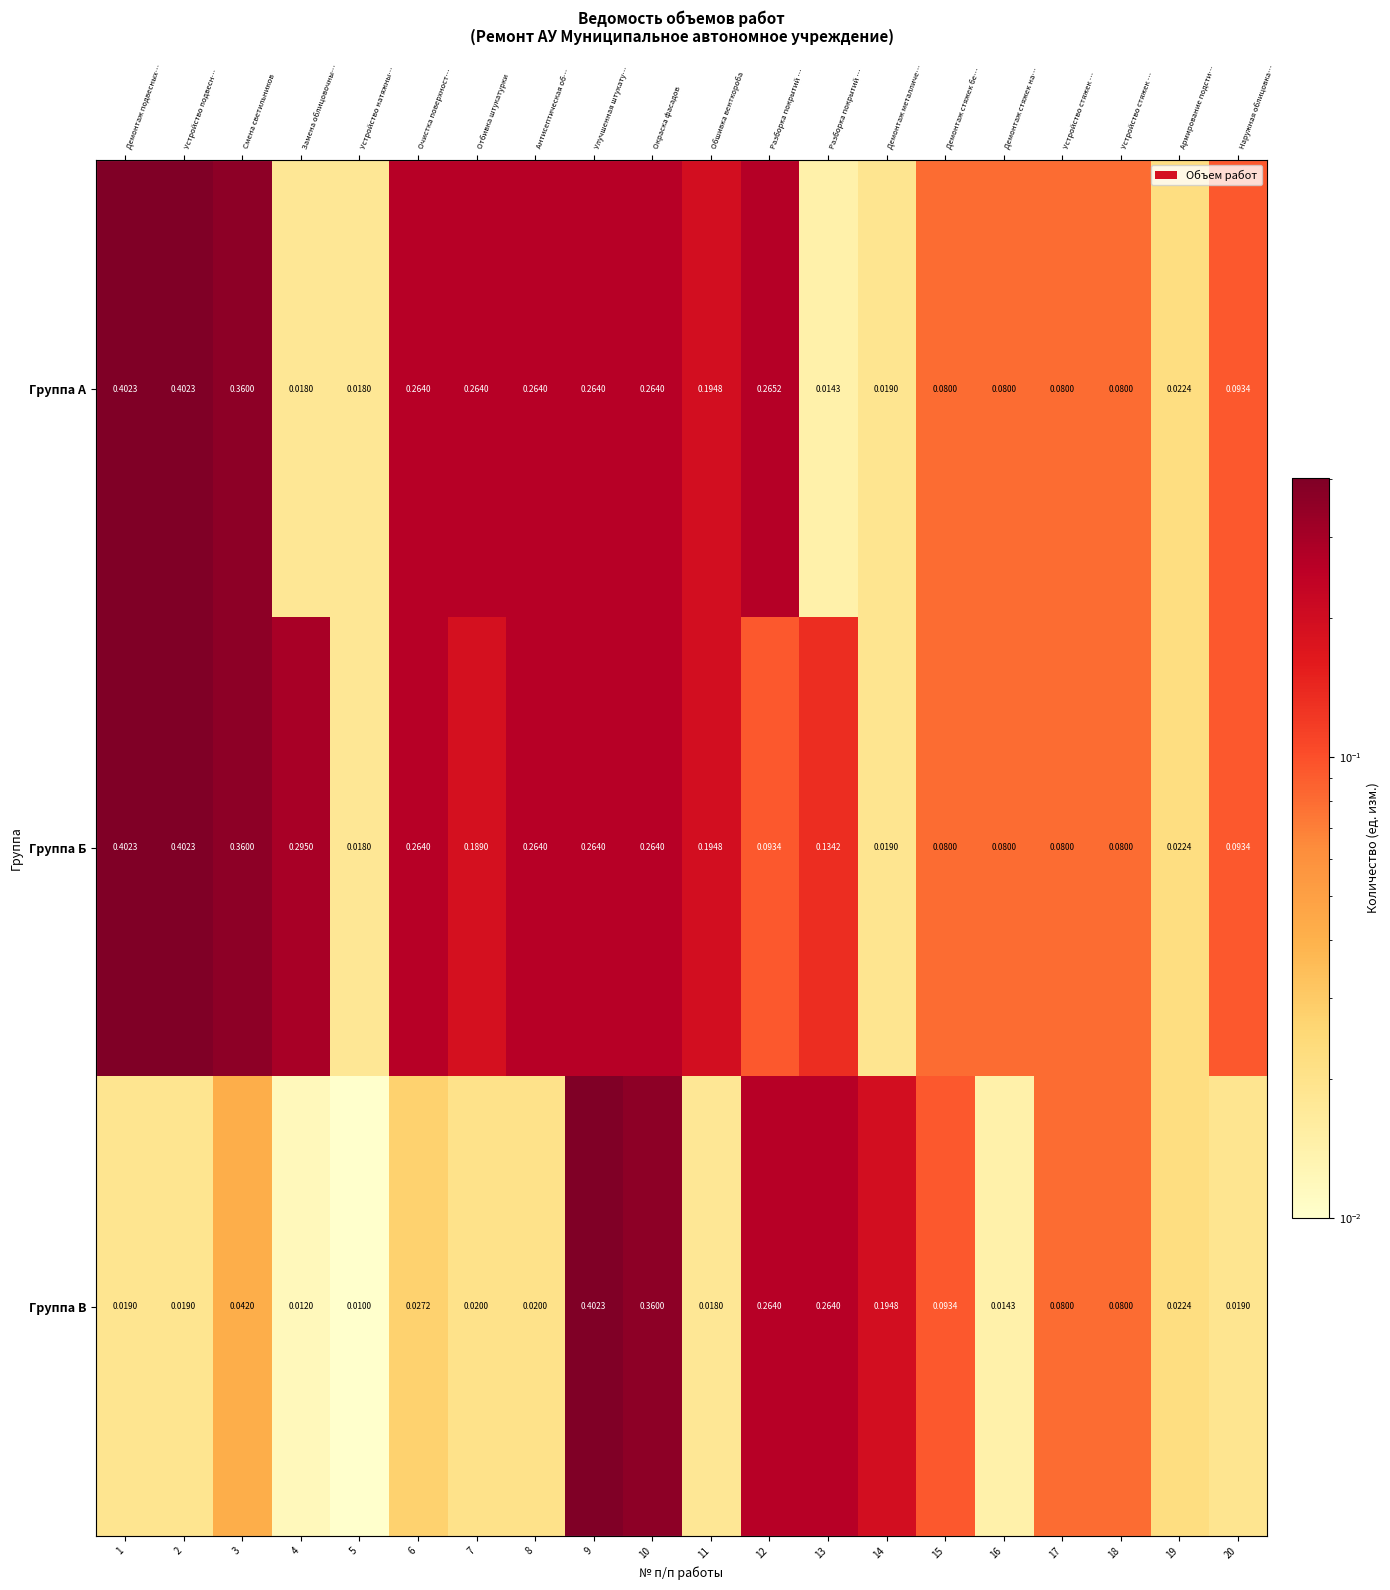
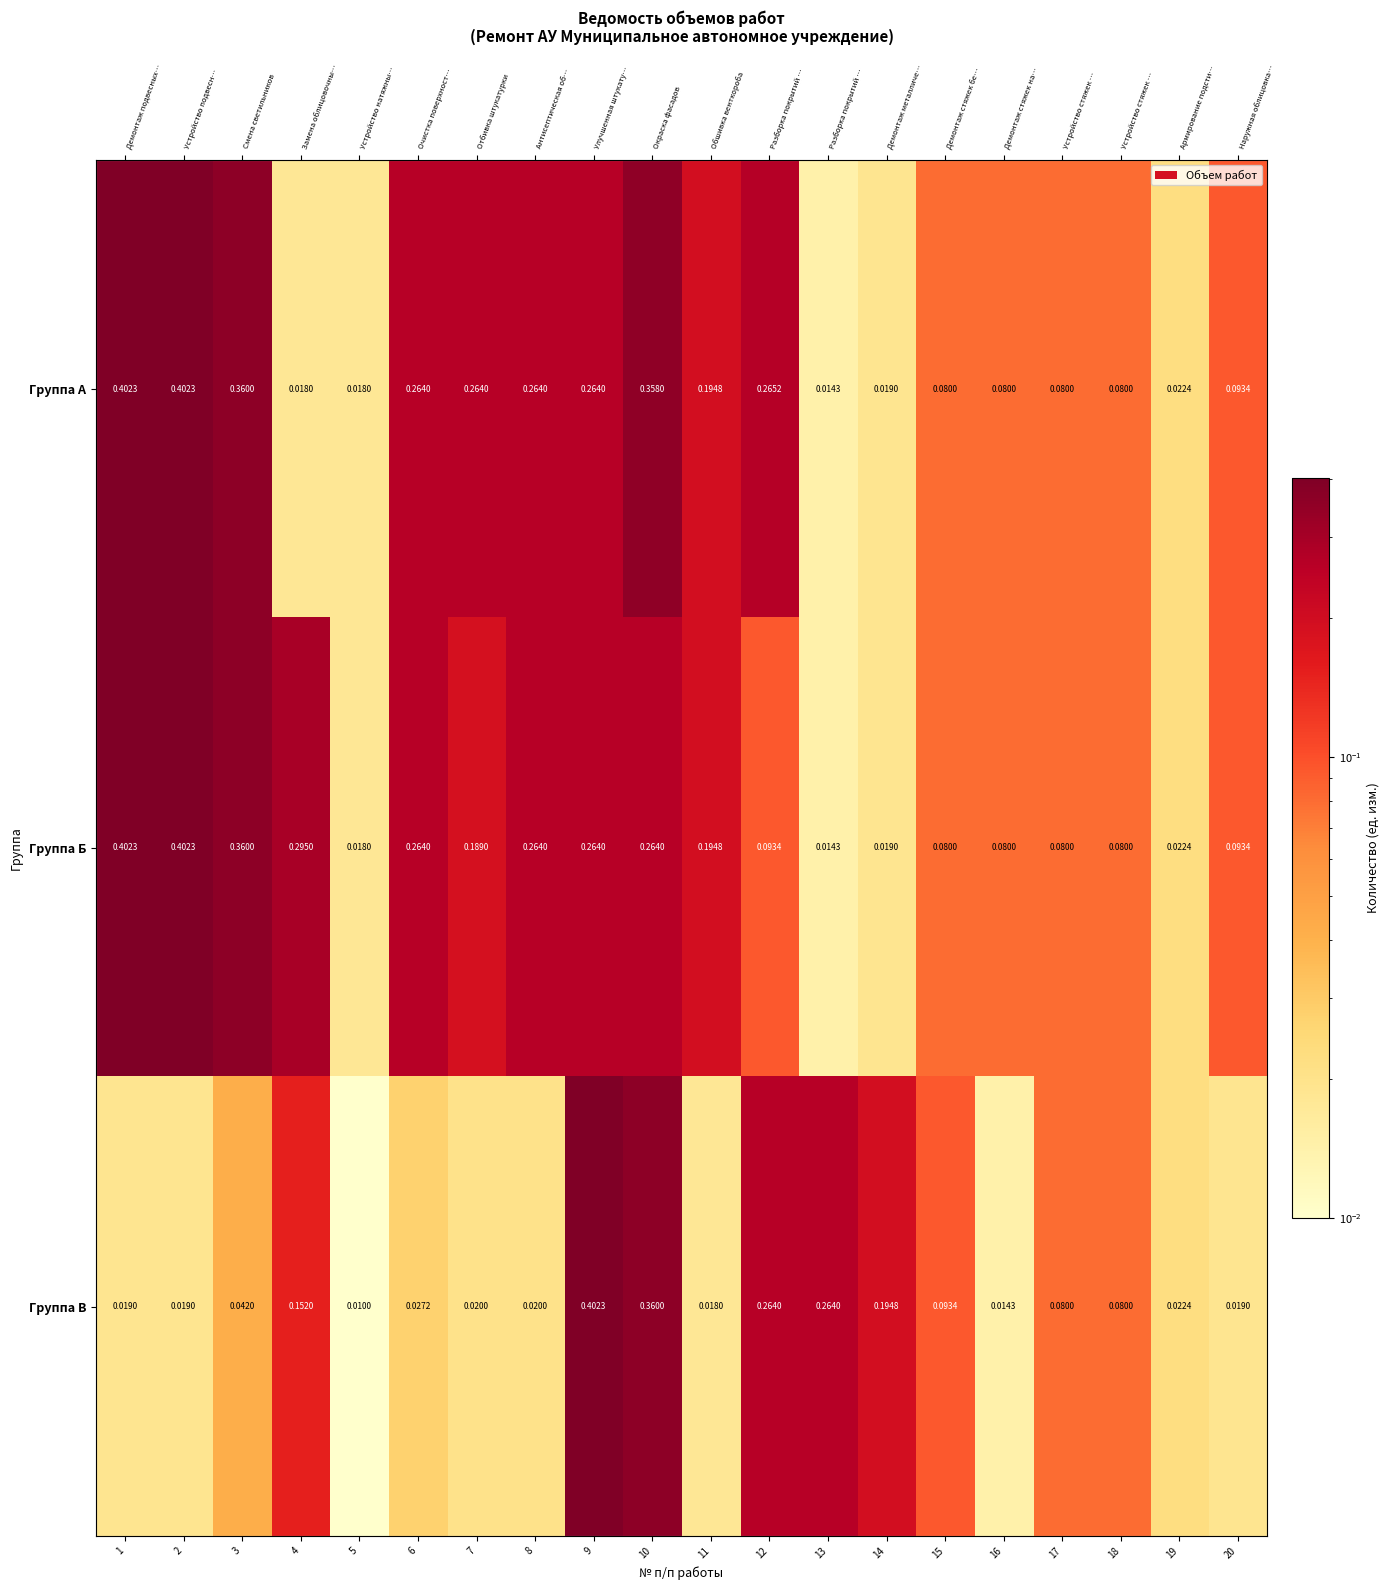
Группа А, 10: 0.2640 -> 0.3580
Группа Б, 13: 0.1342 -> 0.0143
Группа В, 4: 0.0120 -> 0.1520
